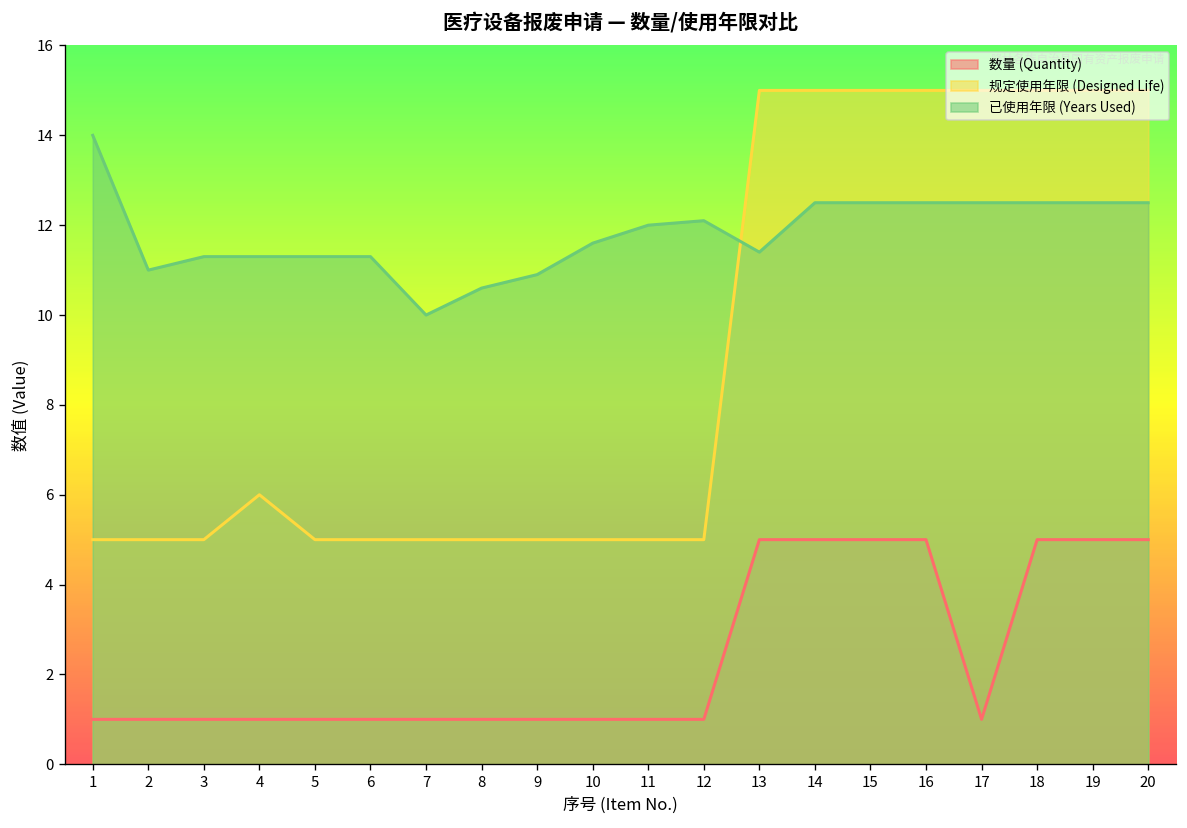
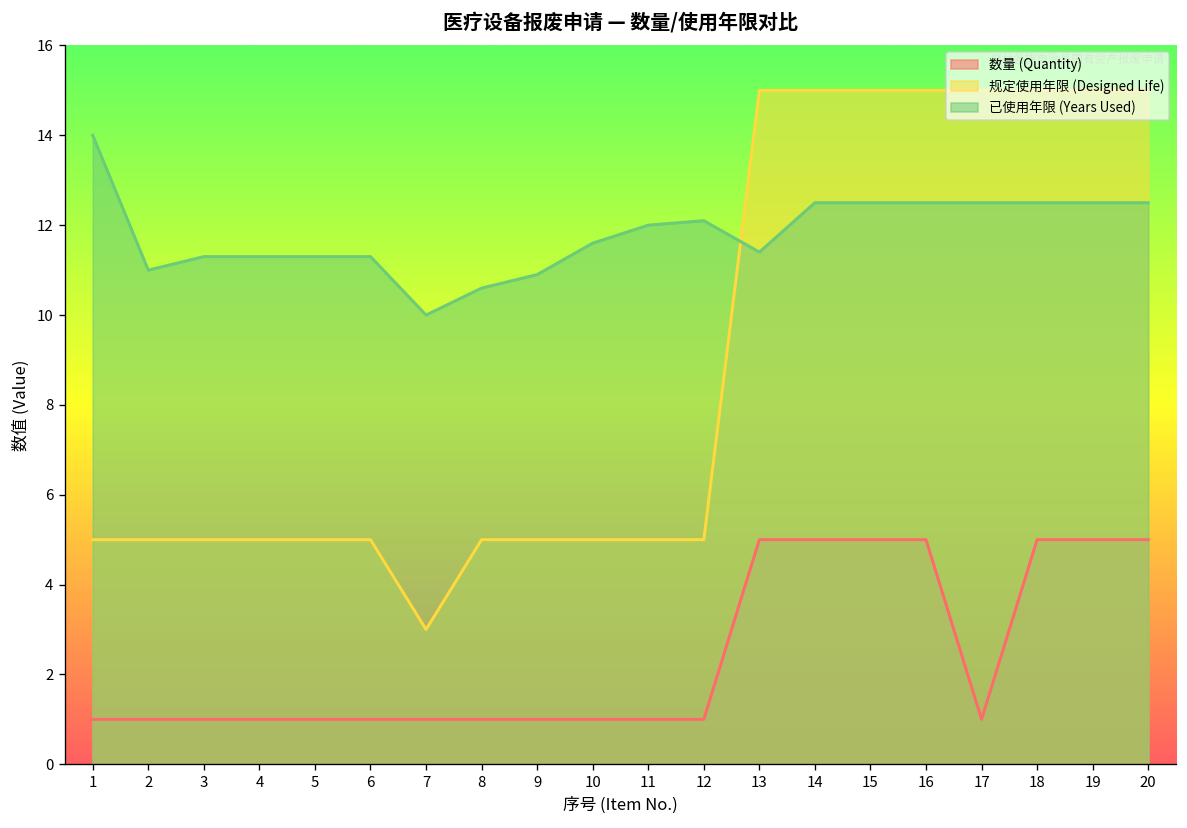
规定使用年限 (Designed Life), 4: 6 -> 5
规定使用年限 (Designed Life), 7: 5 -> 3
